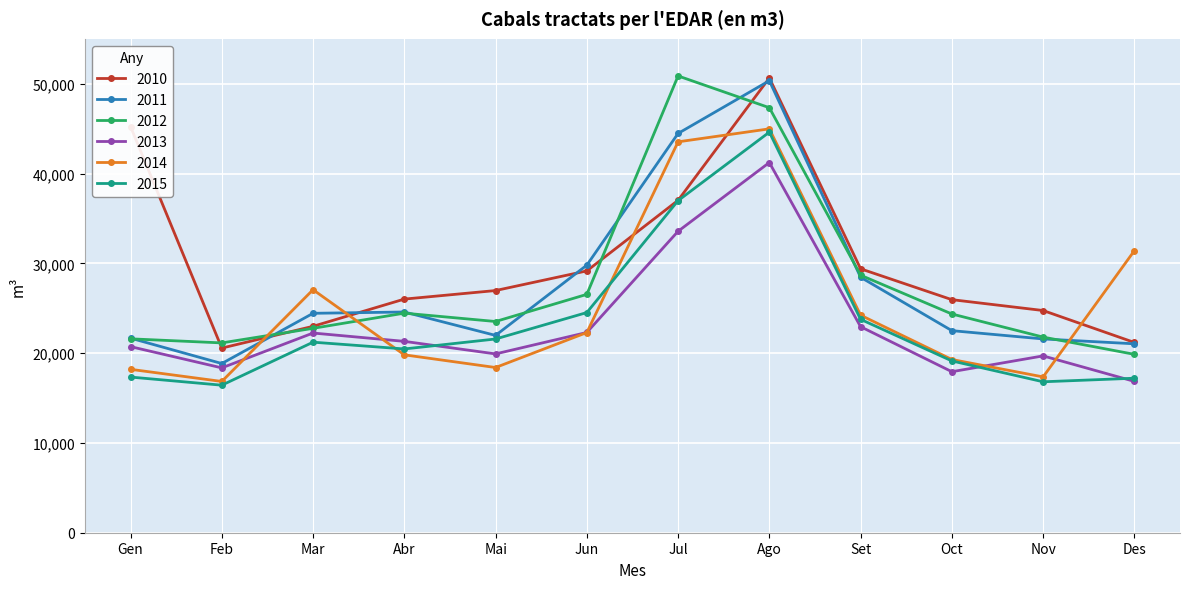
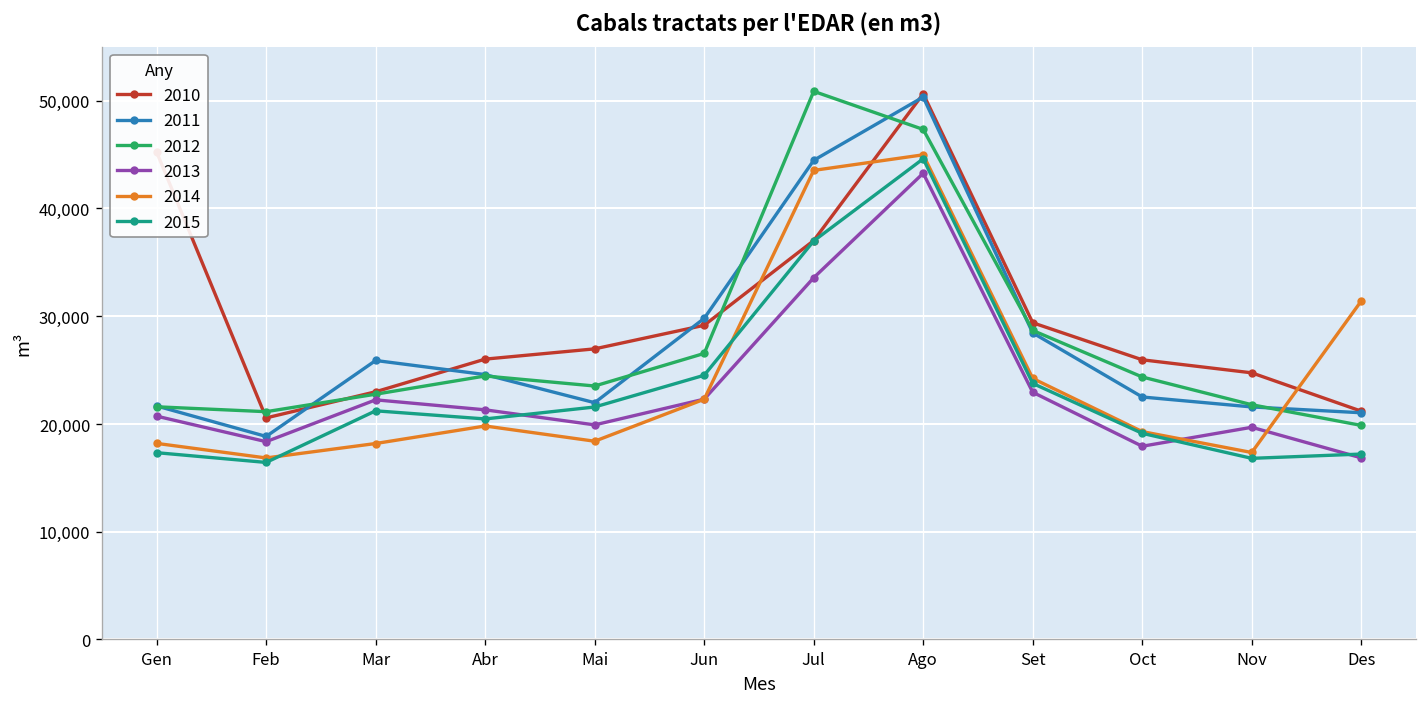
2011, Mar: 24,000 -> 26,000
2014, Mar: 27,000 -> 18,000
2013, Ago: 41,000 -> 43,000
